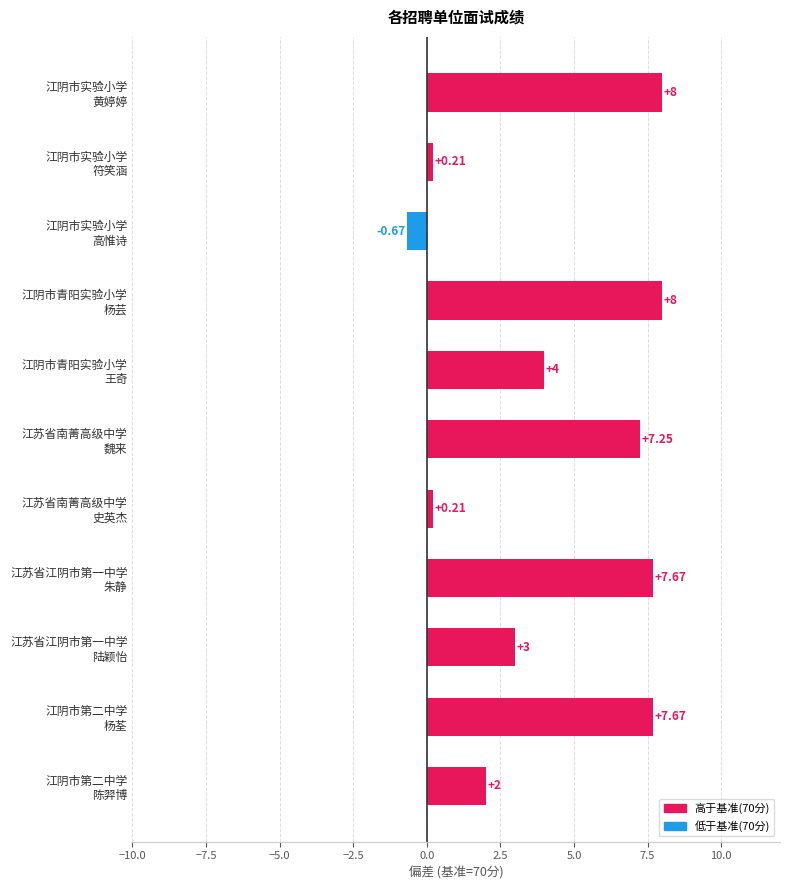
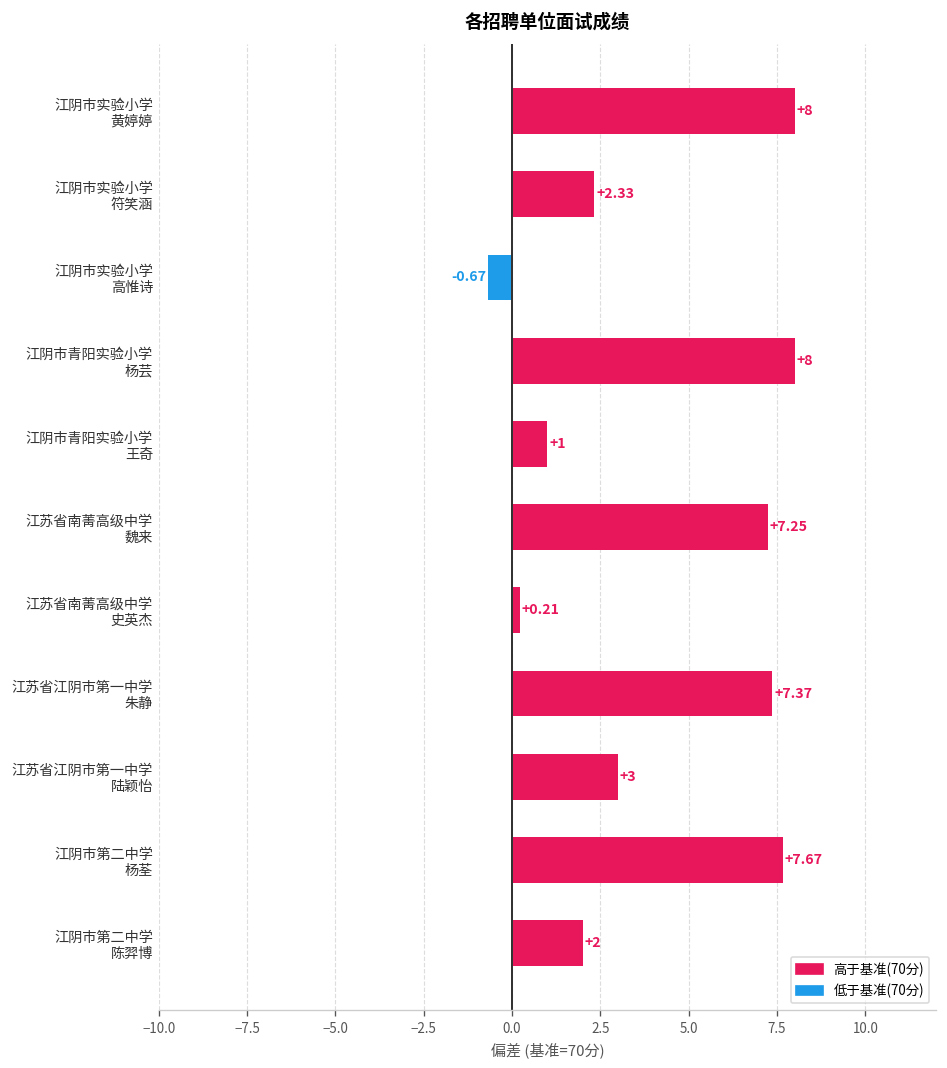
江阴市实验小学 符笑涵: +0.21 -> +2.33
江阴市青阳实验小学 王奇: +4 -> +1
江苏省江阴市第一中学 朱静: +7.67 -> +7.37
